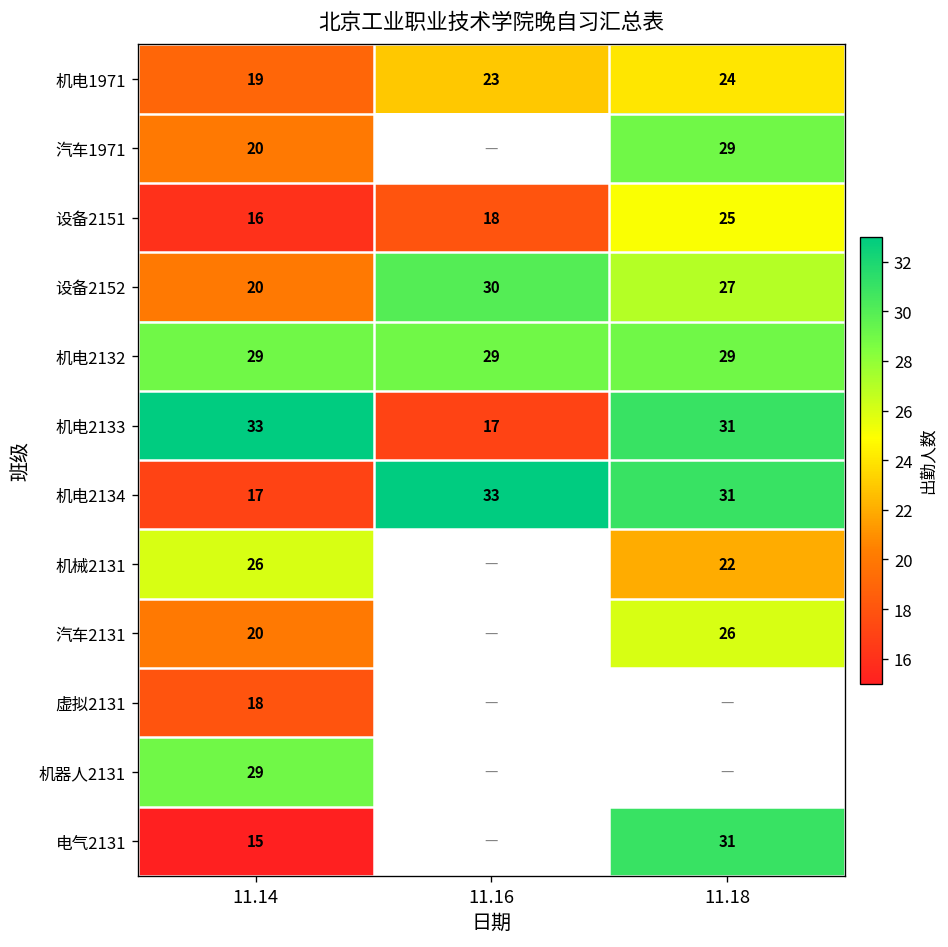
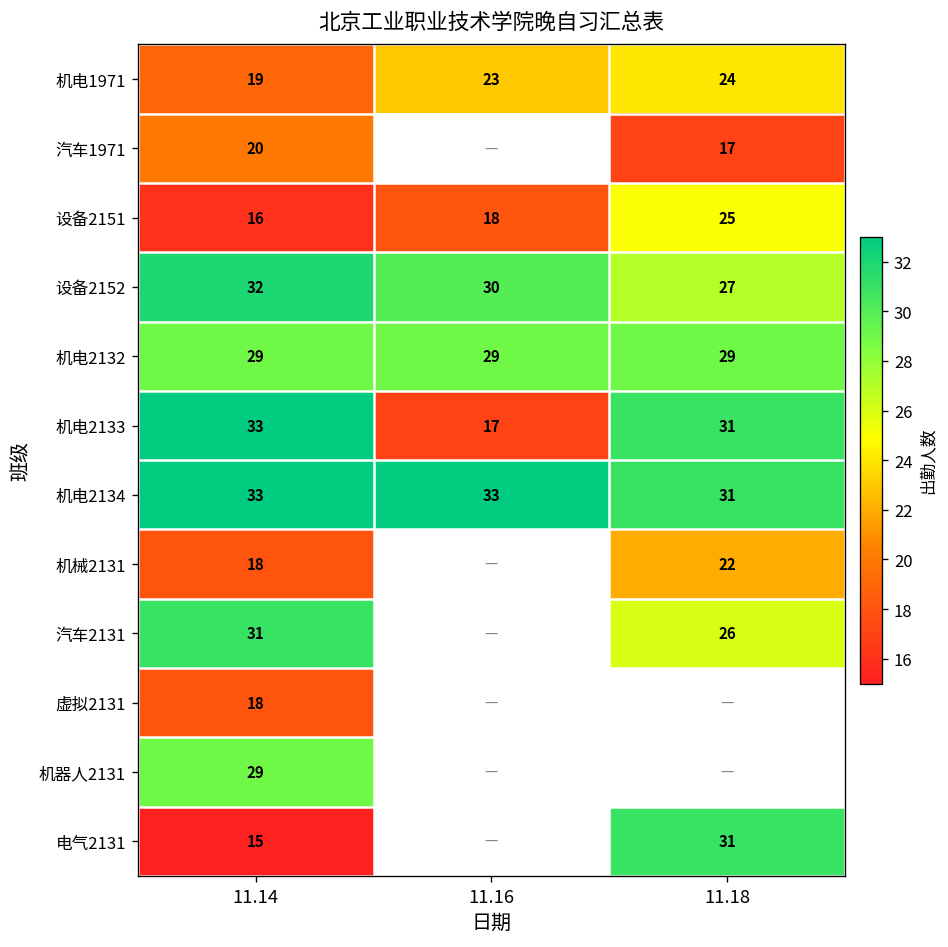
汽车1971, 11.18: 29 -> 17
设备2152, 11.14: 20 -> 32
机电2134, 11.14: 17 -> 33
机械2131, 11.14: 26 -> 18
汽车2131, 11.14: 20 -> 31
